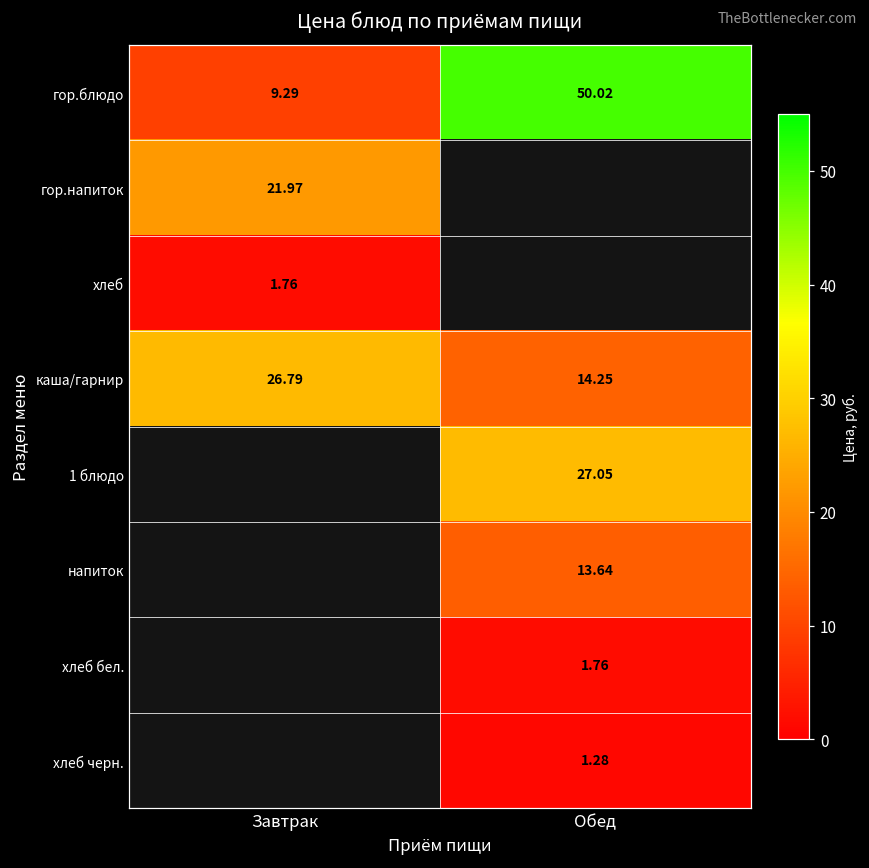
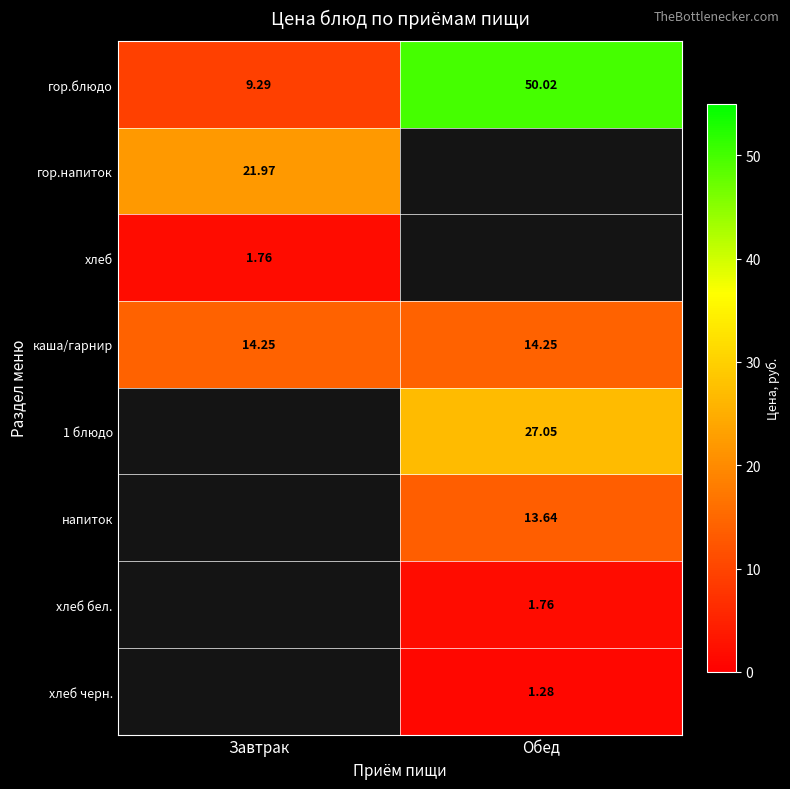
каша/гарнир, Завтрак: 26.79 -> 14.25
